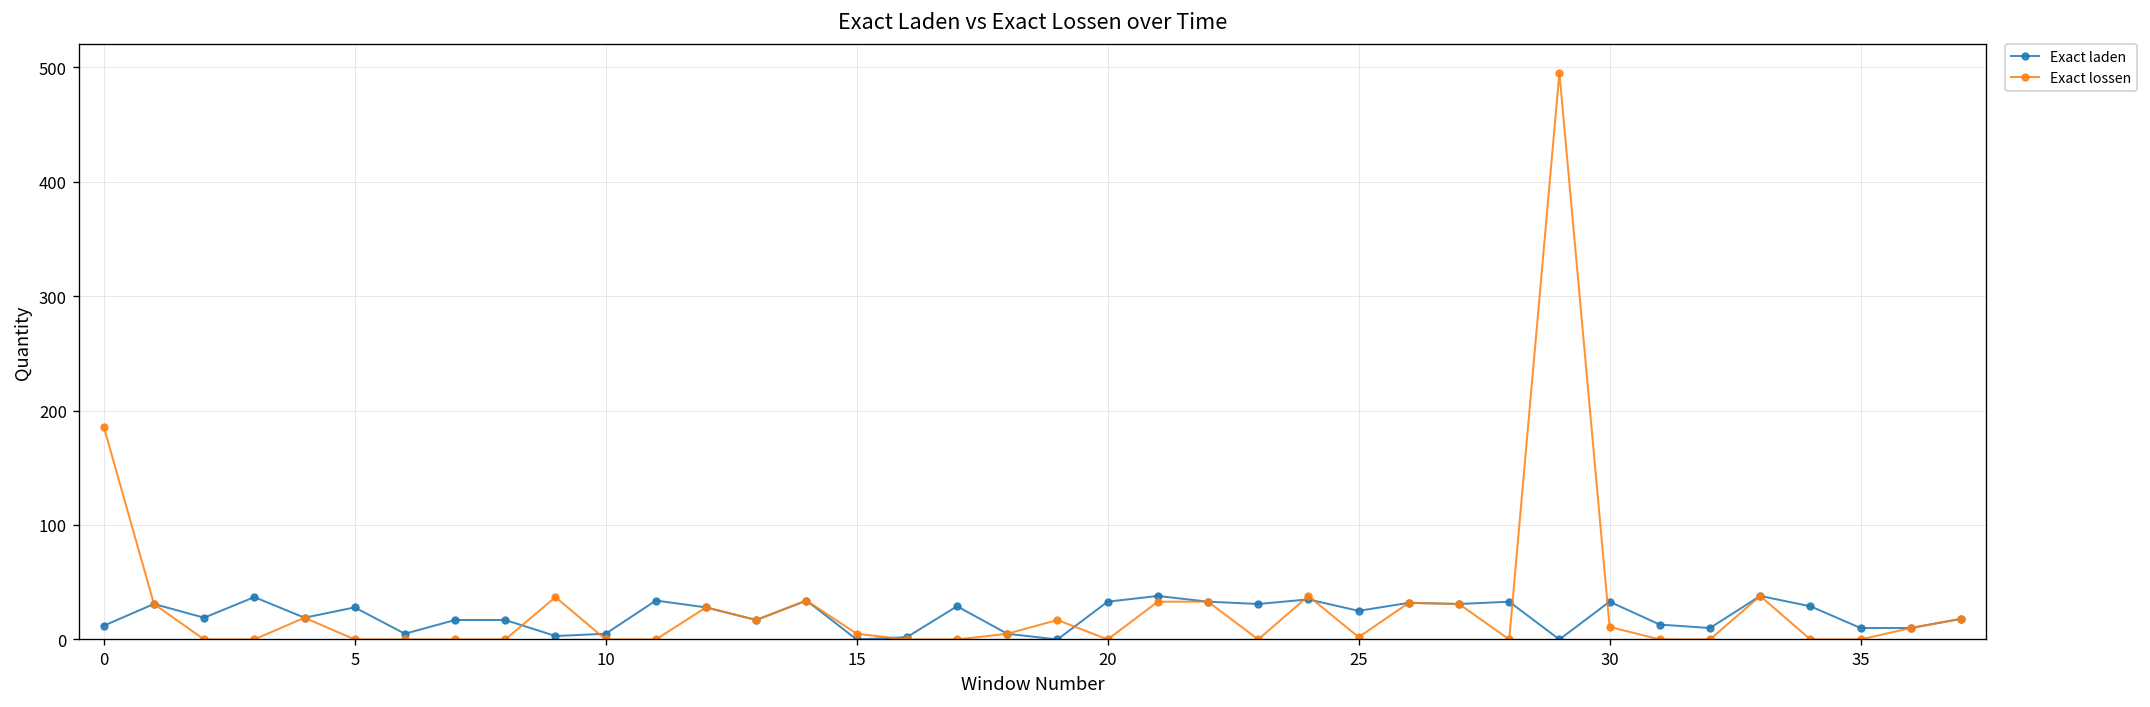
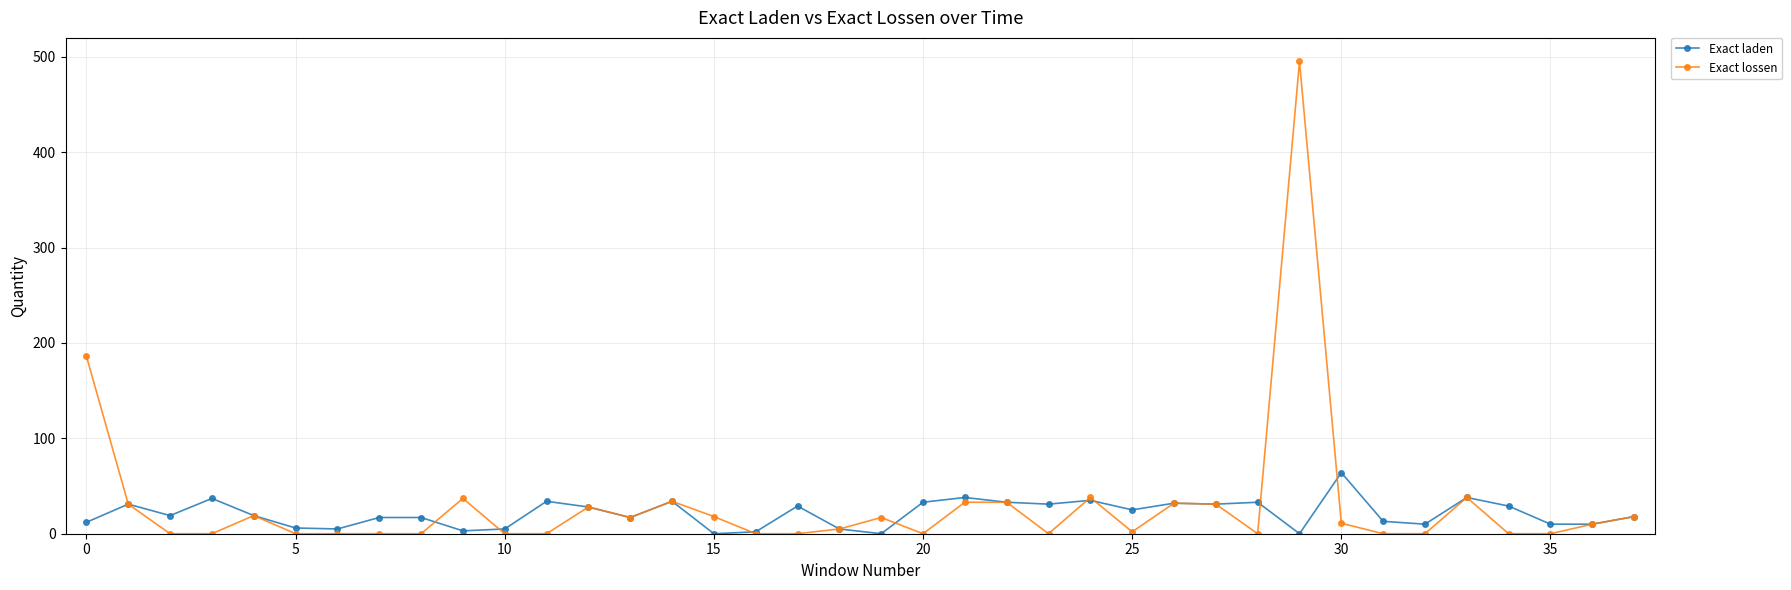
Exact laden, 5: 30 -> 10
Exact lossen, 15: 10 -> 20
Exact laden, 30: 30 -> 60
